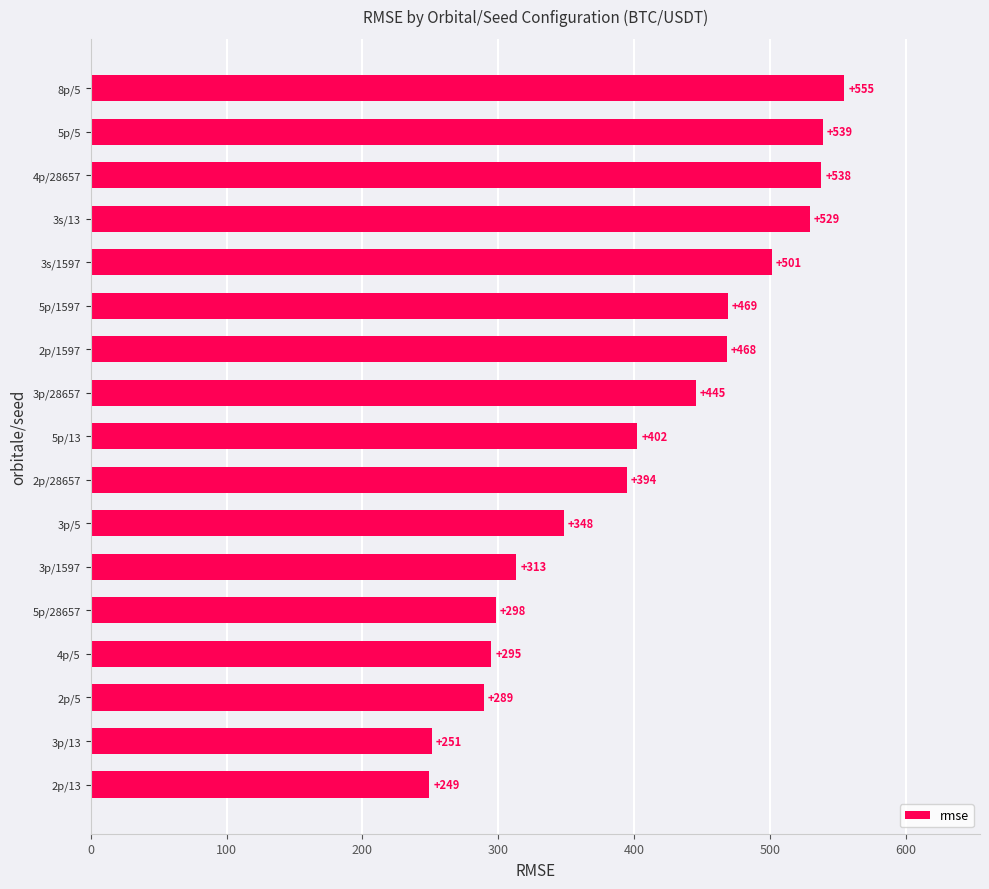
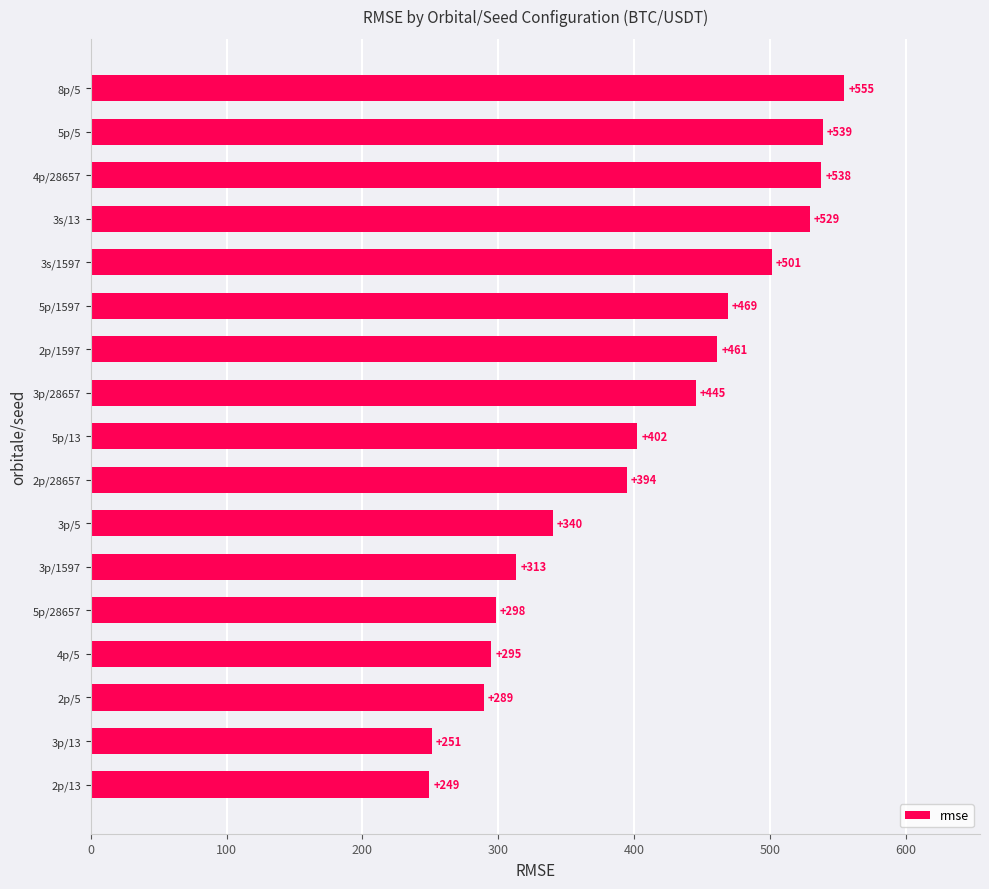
2p/1597: +468 -> +461
3p/5: +348 -> +340
